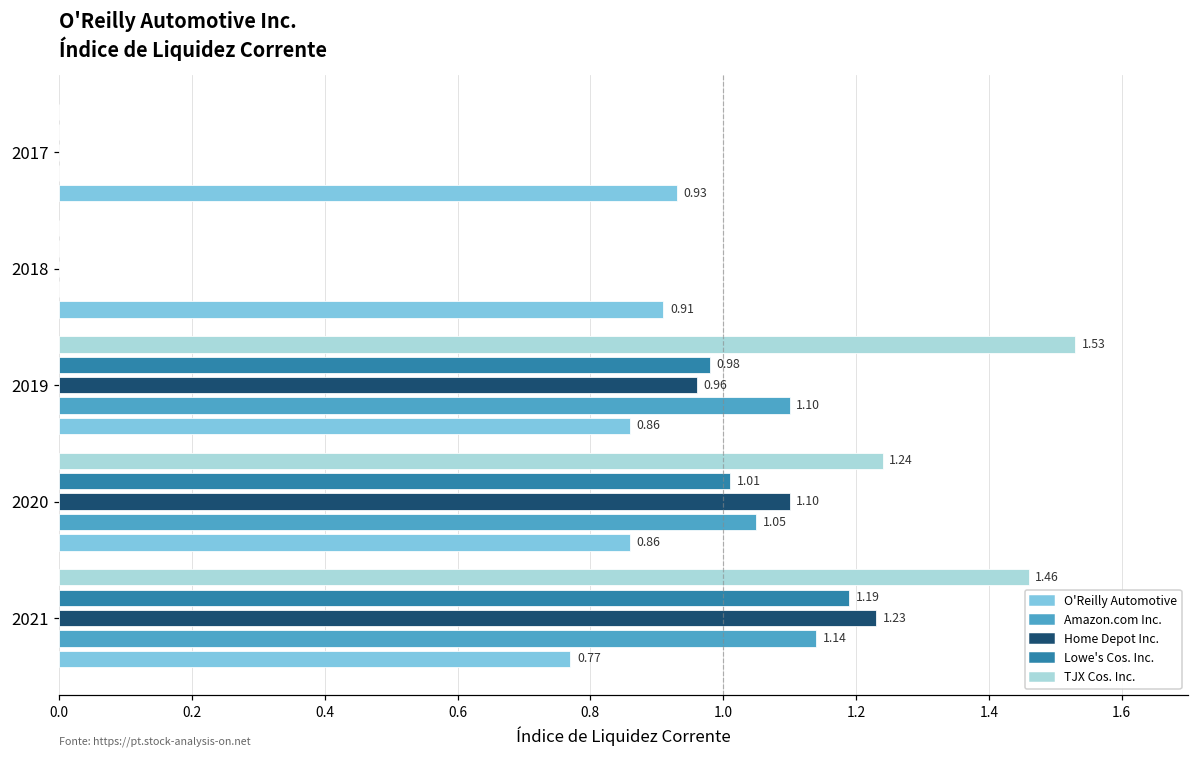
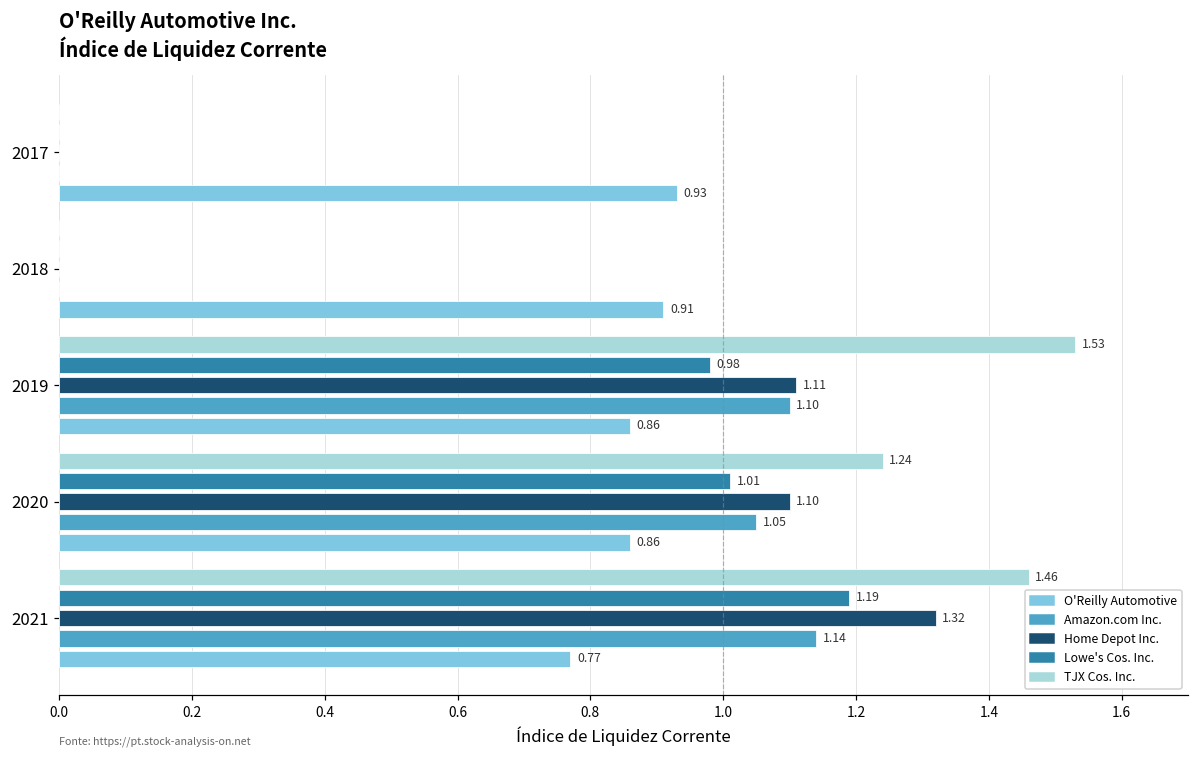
Home Depot Inc., 2019: 0.96 -> 1.11
Home Depot Inc., 2021: 1.23 -> 1.32
